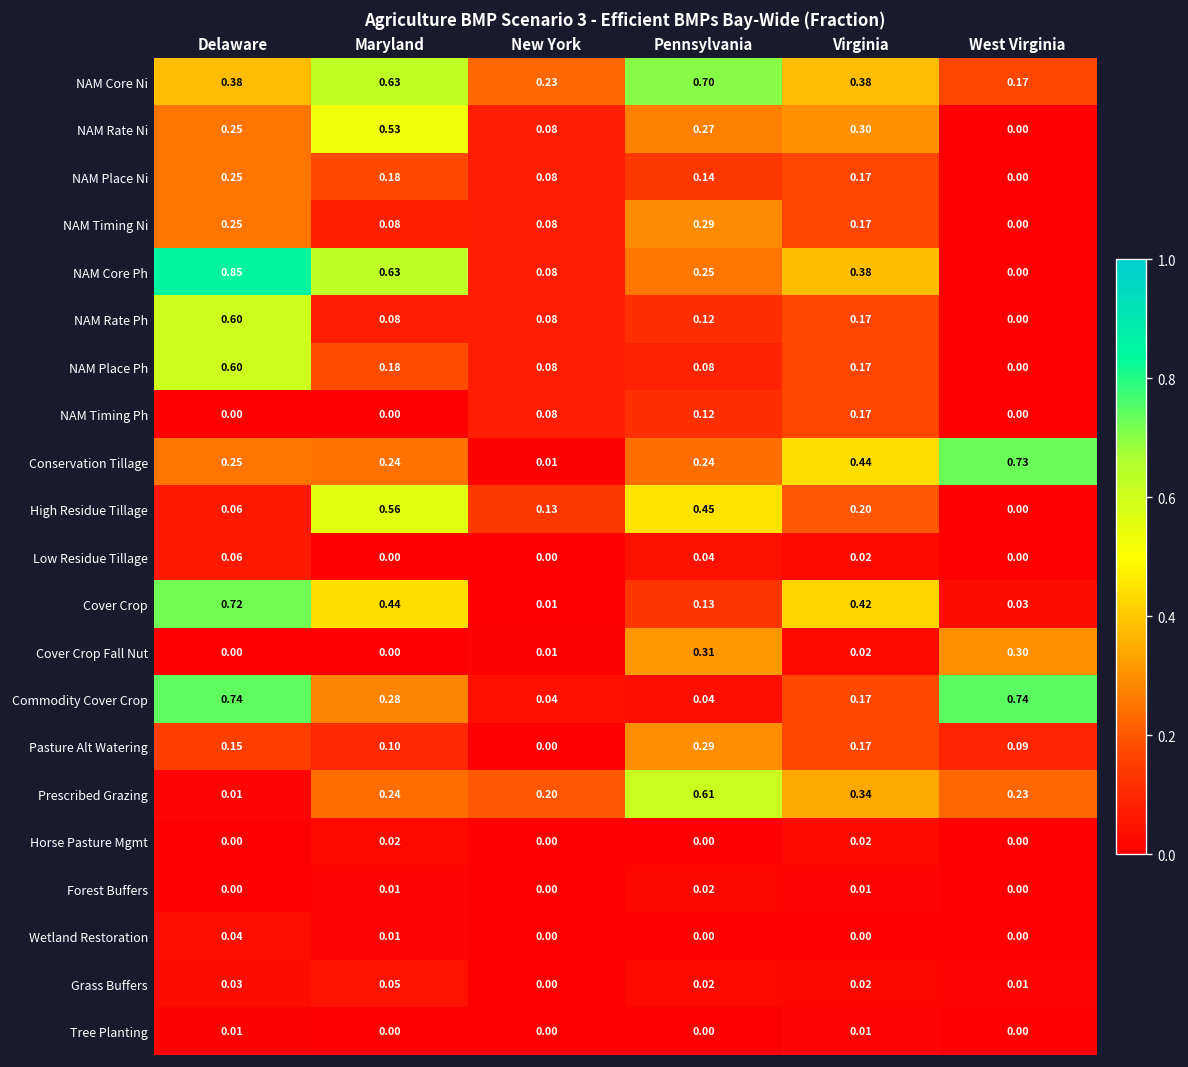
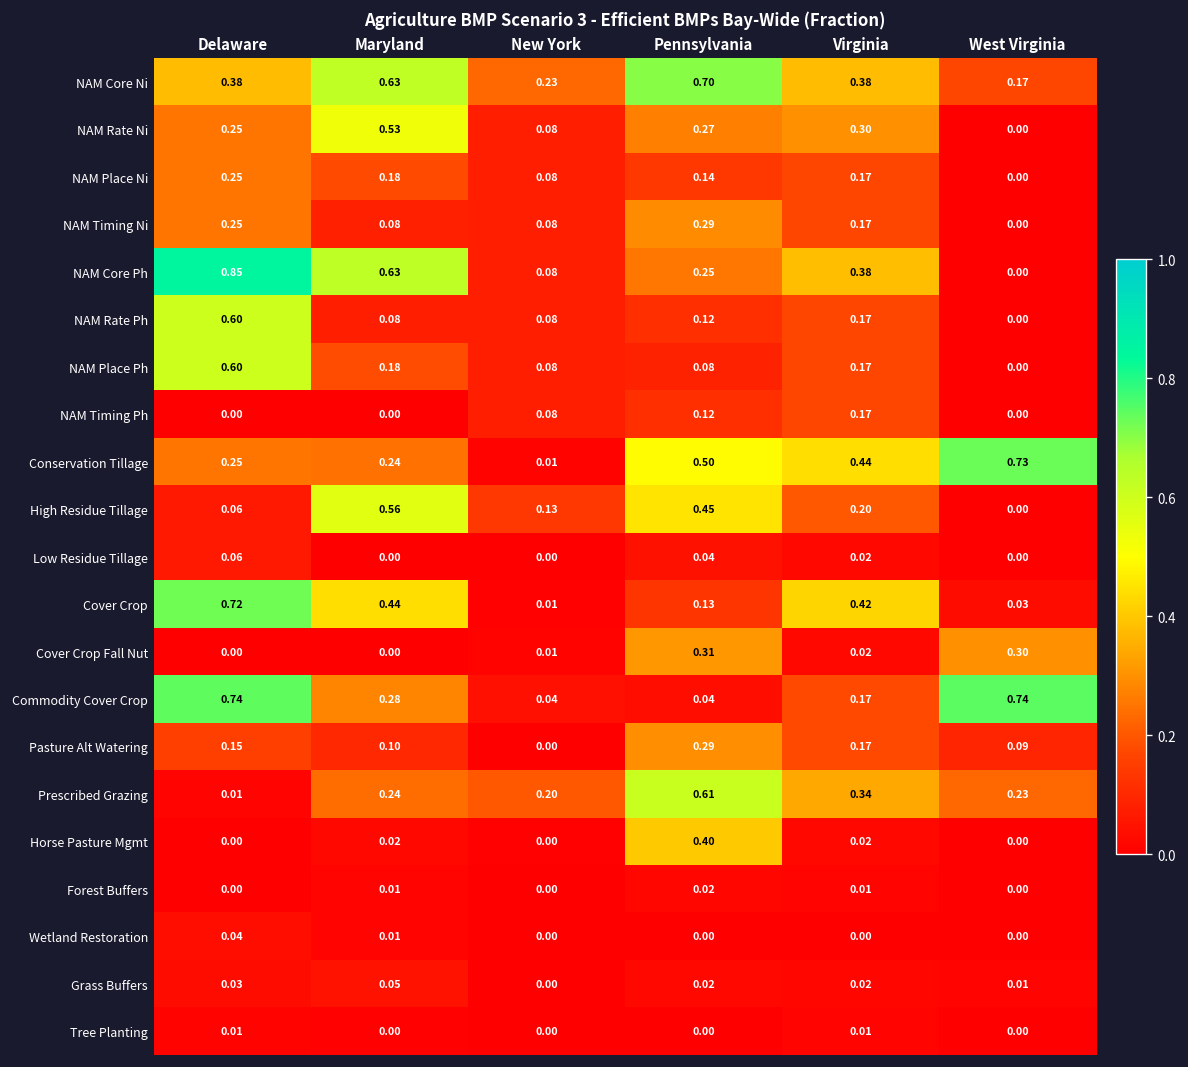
Conservation Tillage, Pennsylvania: 0.24 -> 0.50
Horse Pasture Mgmt, Pennsylvania: 0.00 -> 0.40
